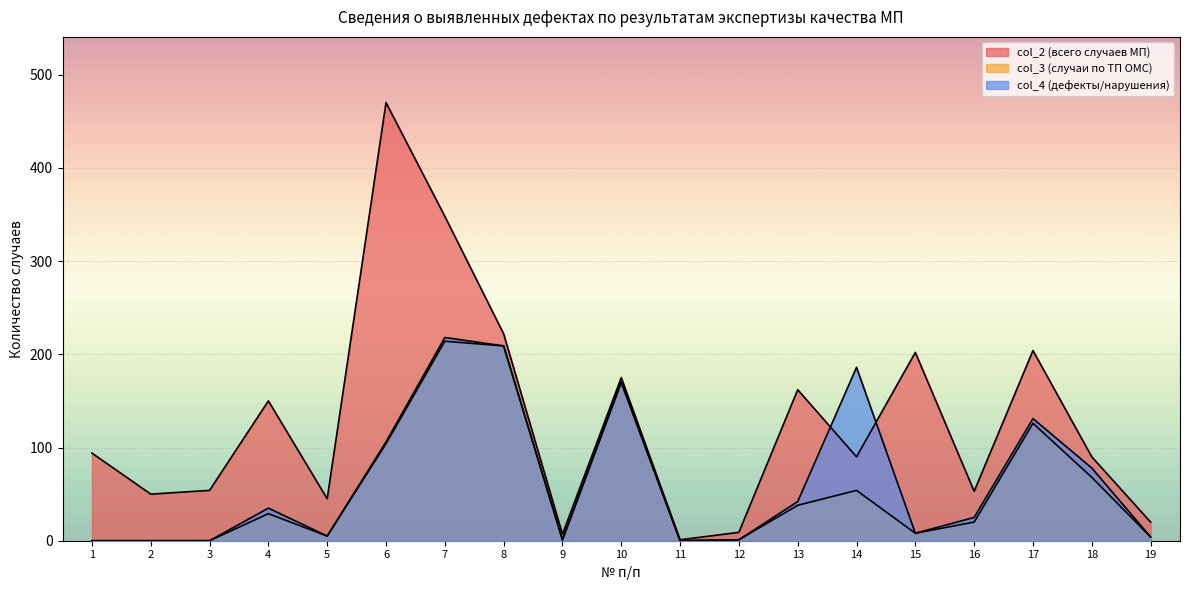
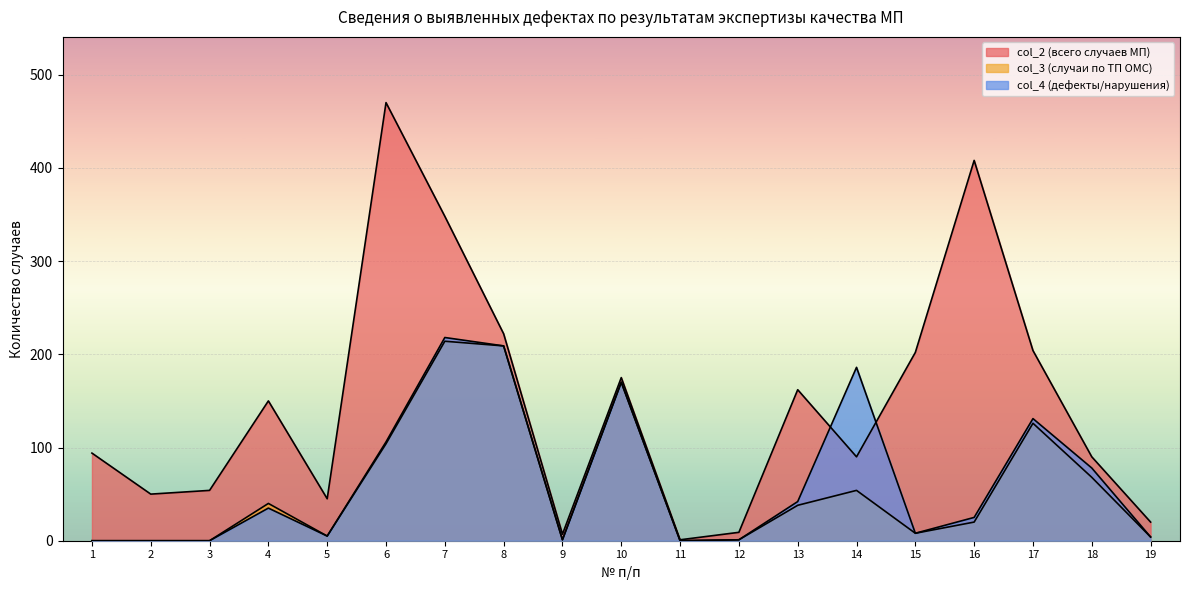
col_3 (случаи по ТП ОМС), 4: 30 -> 40
col_2 (всего случаев МП), 16: 50 -> 410
